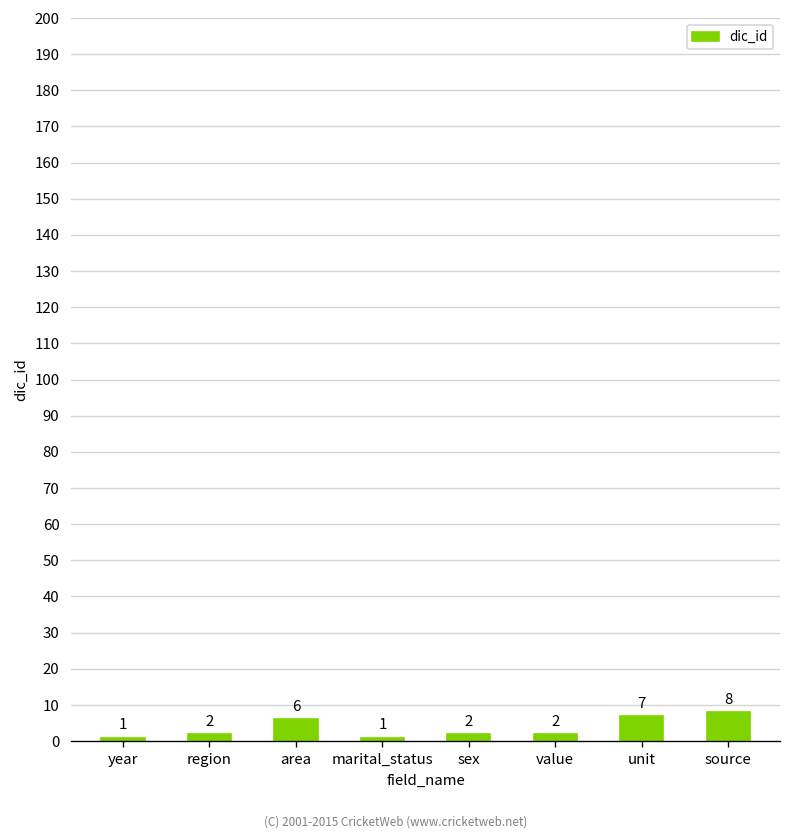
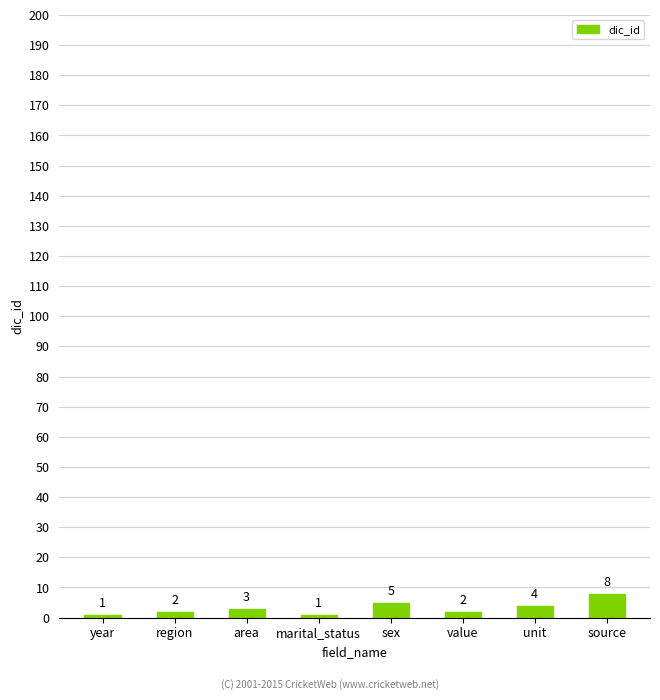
area: 6 -> 3
sex: 2 -> 5
unit: 7 -> 4
